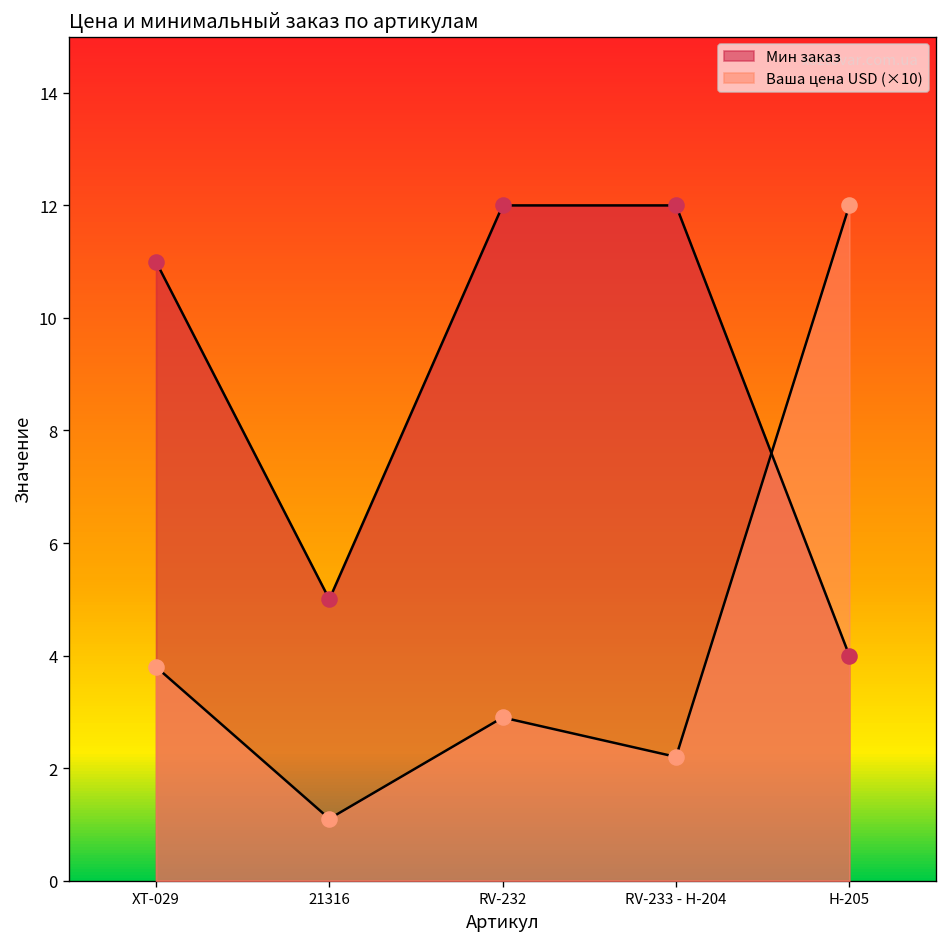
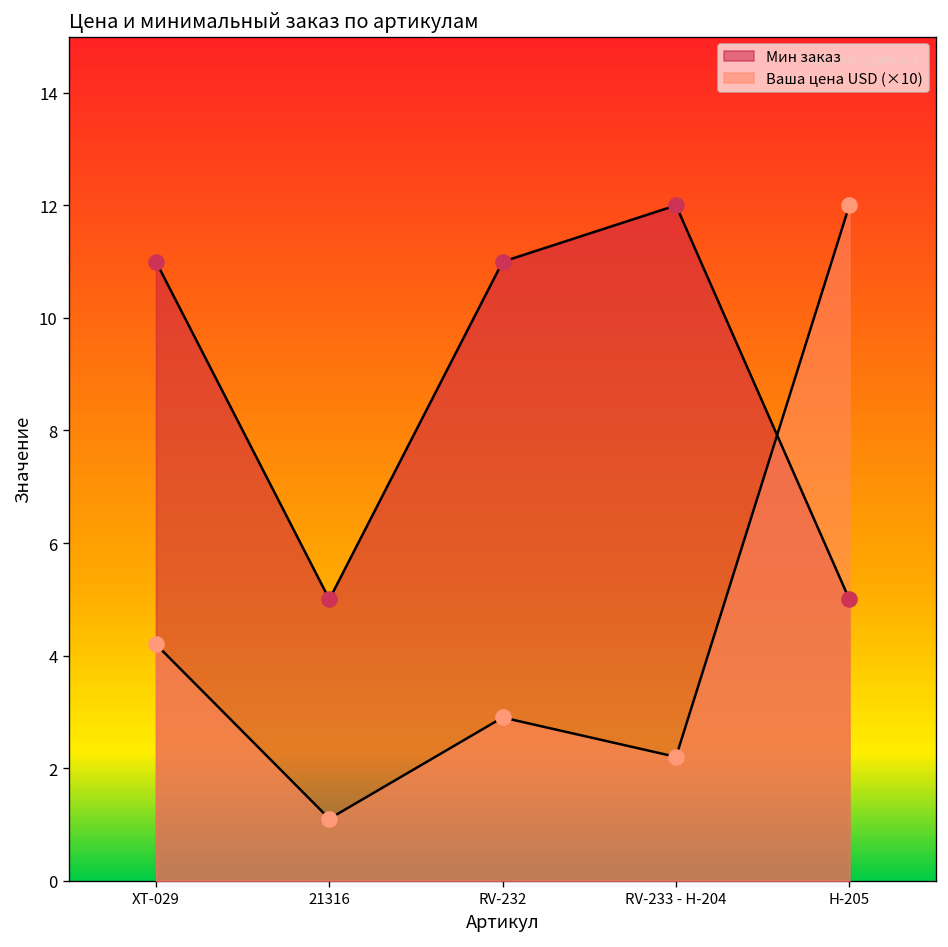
Ваша цена USD (×10), XT-029: 3.8 -> 4.2
Мин заказ, RV-232: 12 -> 11
Мин заказ, H-205: 4 -> 5
